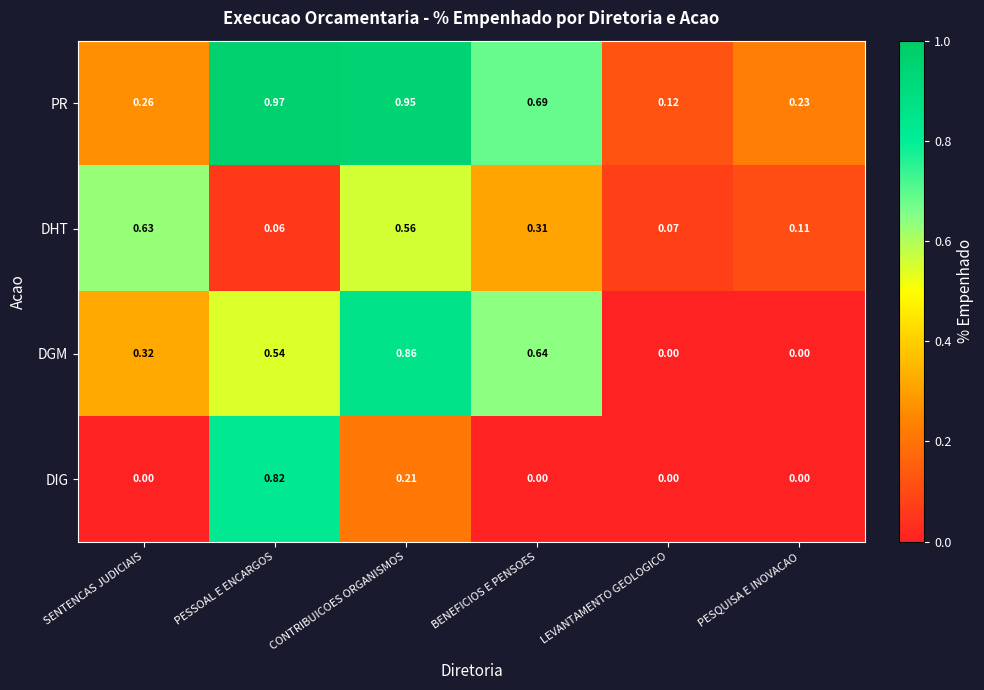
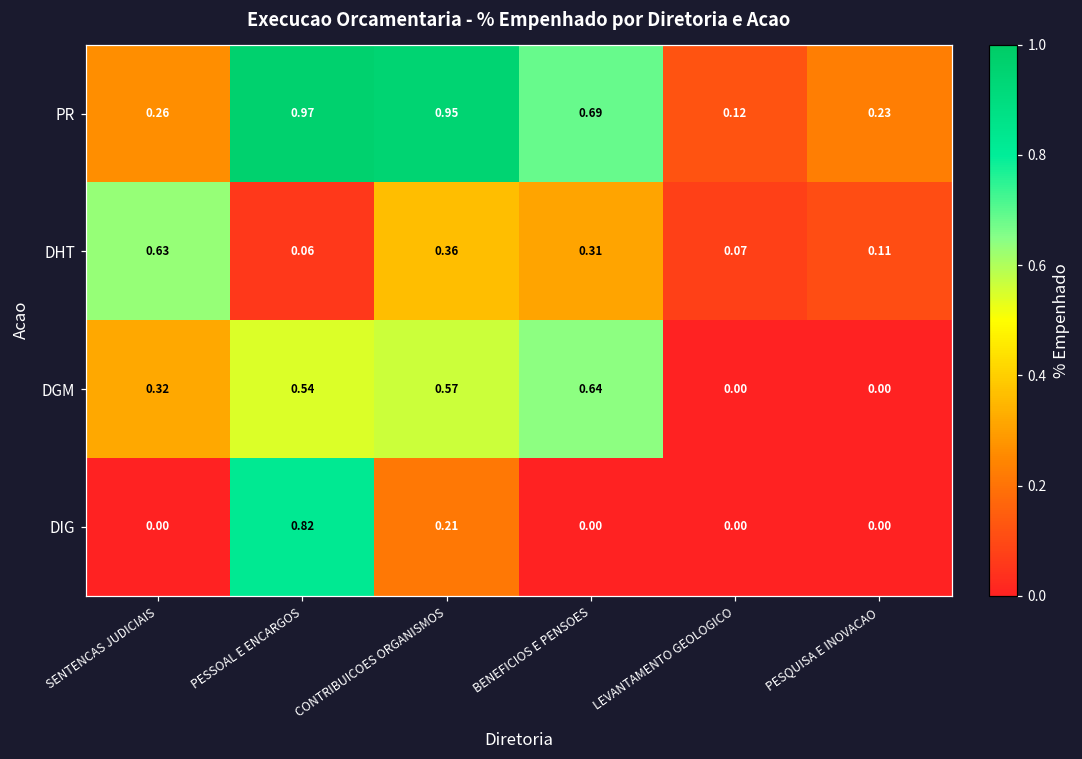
DHT, CONTRIBUICOES ORGANISMOS: 0.56 -> 0.36
DGM, CONTRIBUICOES ORGANISMOS: 0.86 -> 0.57
